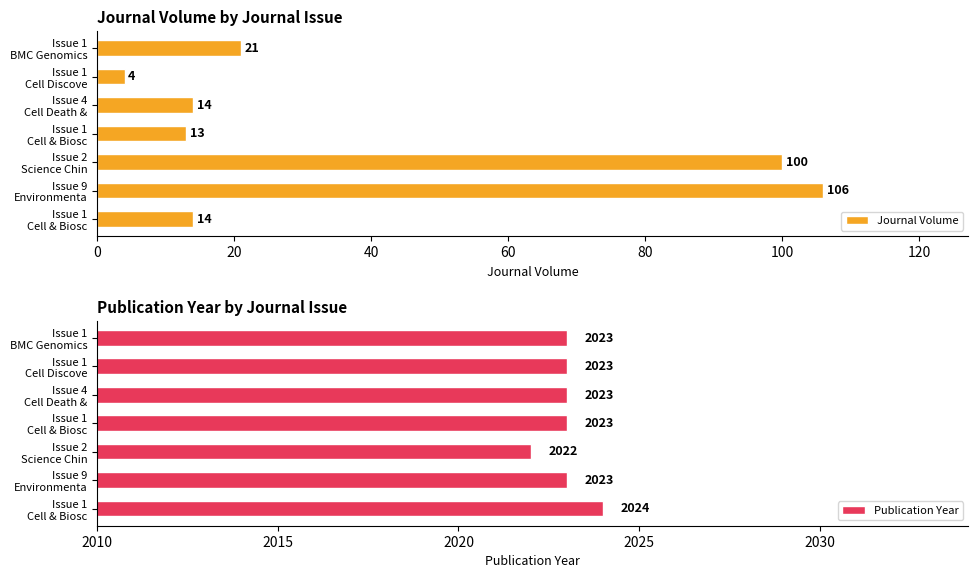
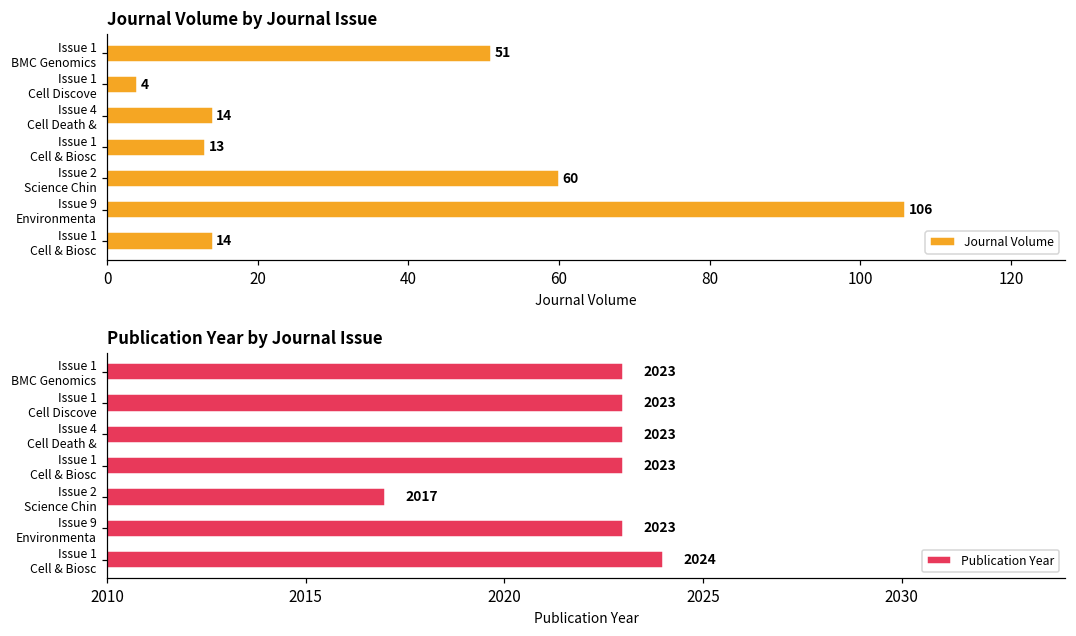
Journal Volume by Journal Issue, Issue 1 BMC Genomics: 21 -> 51
Journal Volume by Journal Issue, Issue 2 Science Chin: 100 -> 60
Publication Year by Journal Issue, Issue 2 Science Chin: 2022 -> 2017
